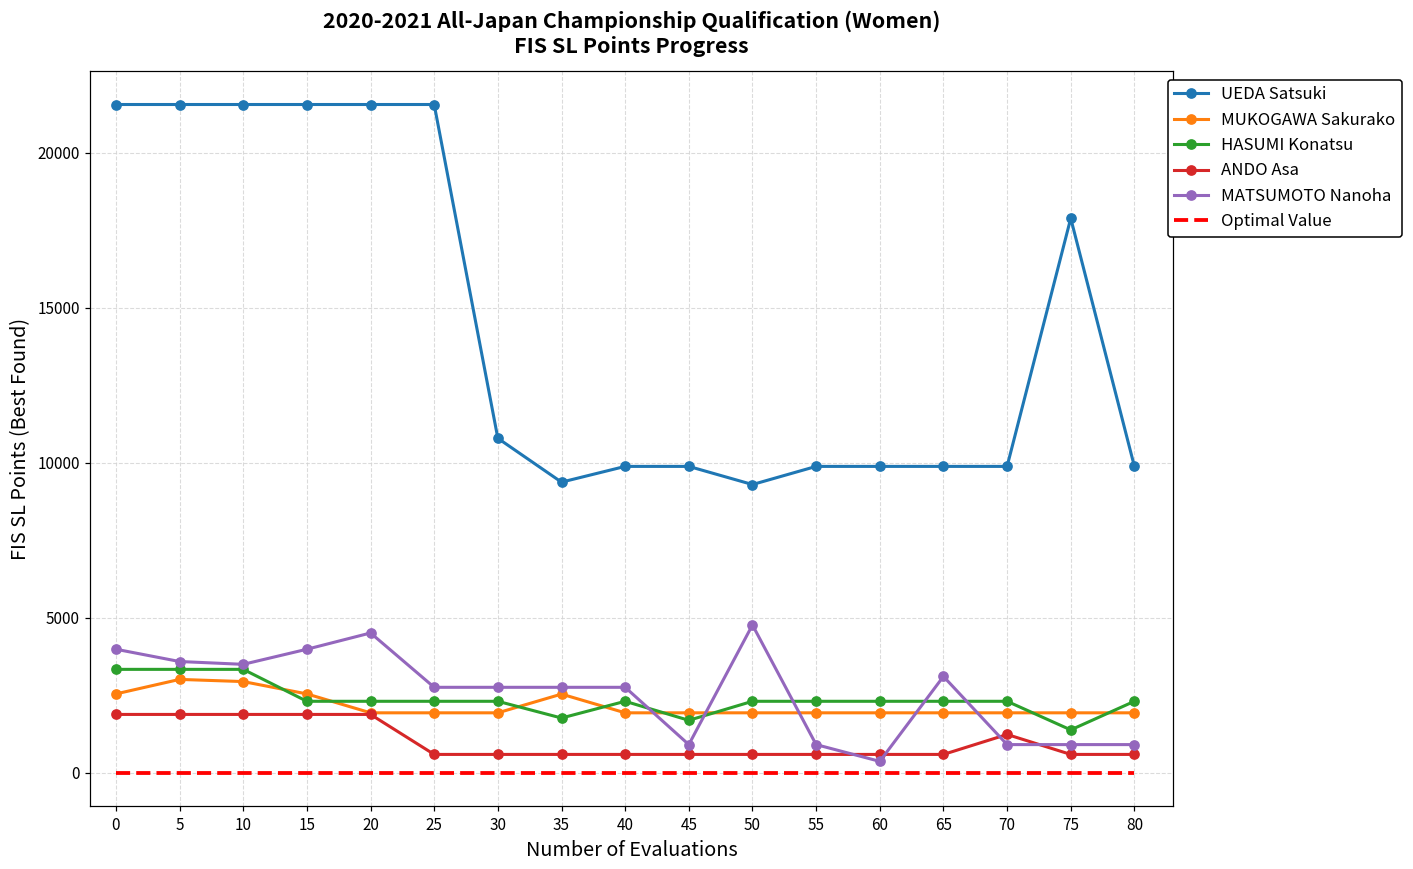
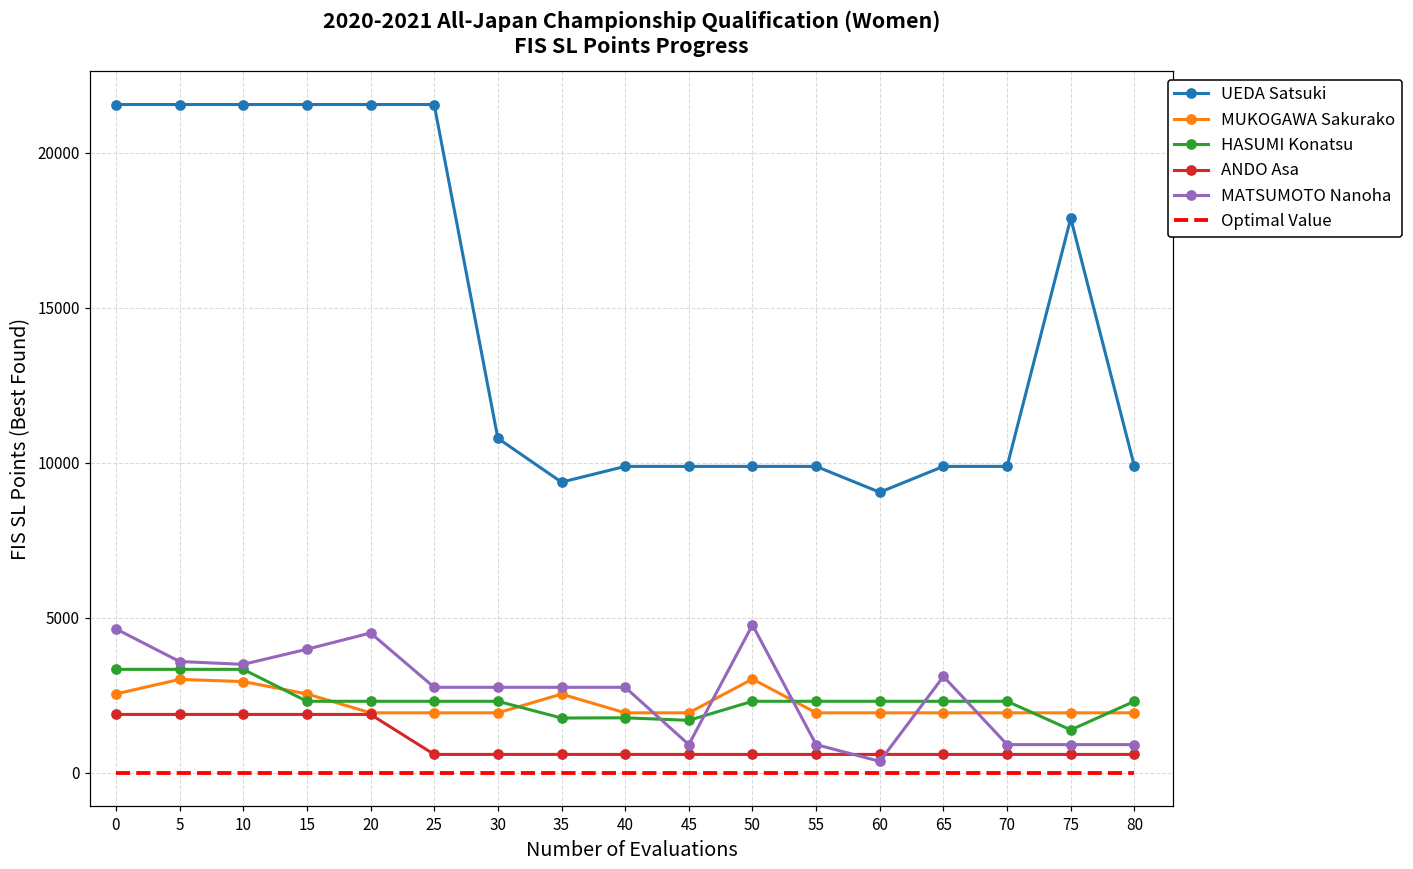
MATSUMOTO Nanoha, 0: 4000 -> 4600
HASUMI Konatsu, 40: 2300 -> 1800
UEDA Satsuki, 50: 9300 -> 9900
MUKOGAWA Sakurako, 50: 1900 -> 3000
UEDA Satsuki, 60: 9900 -> 9000
ANDO Asa, 70: 1200 -> 600
